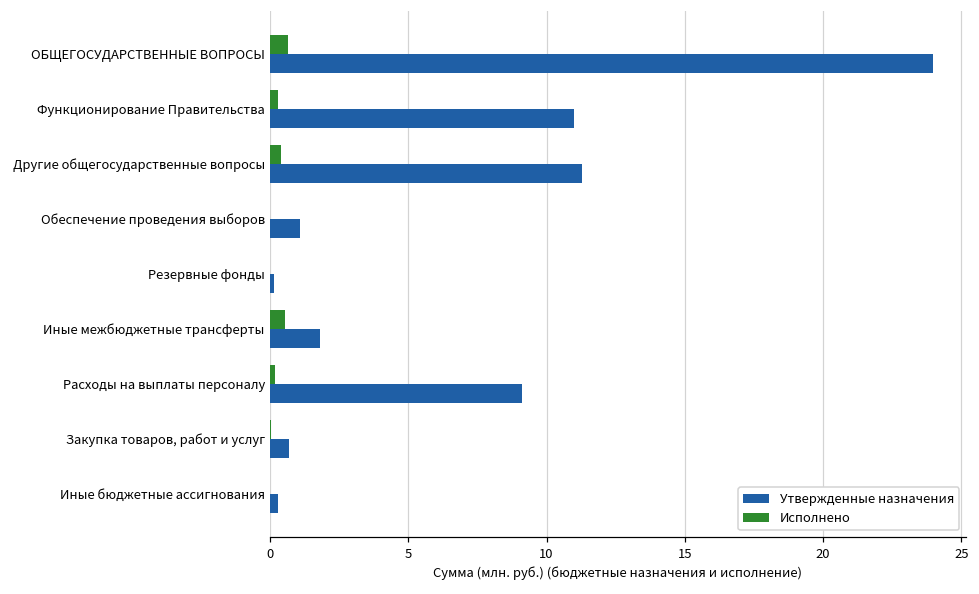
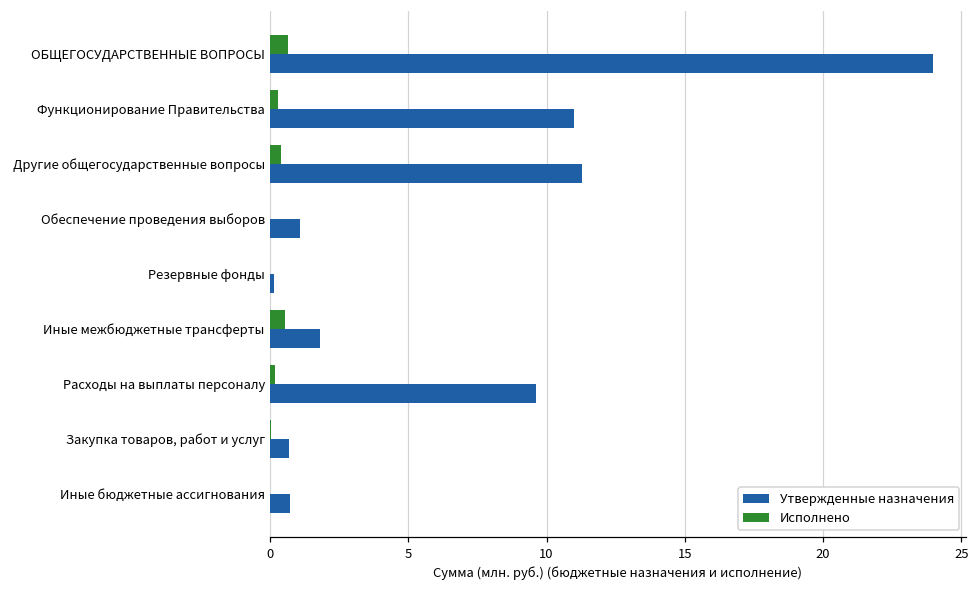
Утвержденные назначения, Расходы на выплаты персоналу: 9.1 -> 9.6
Утвержденные назначения, Иные бюджетные ассигнования: 0.3 -> 0.7
